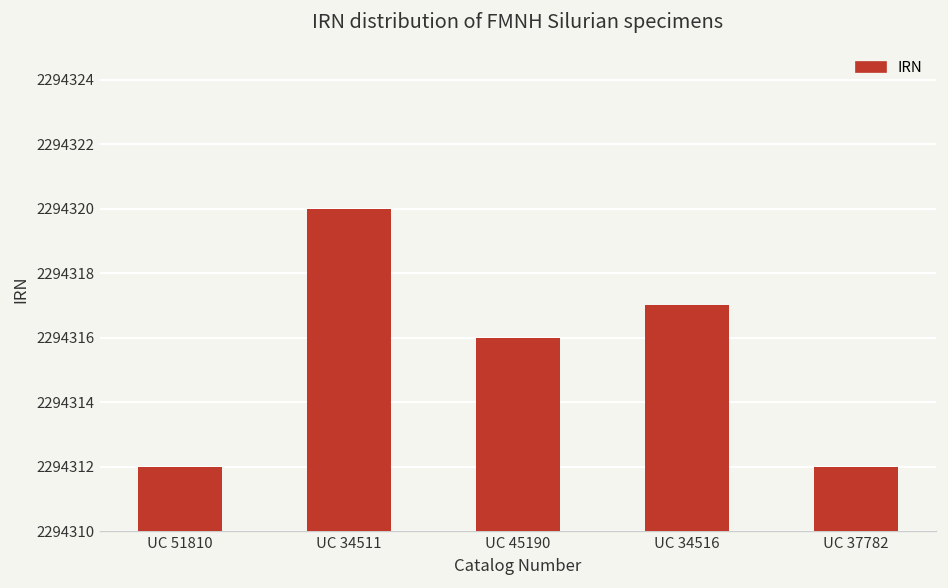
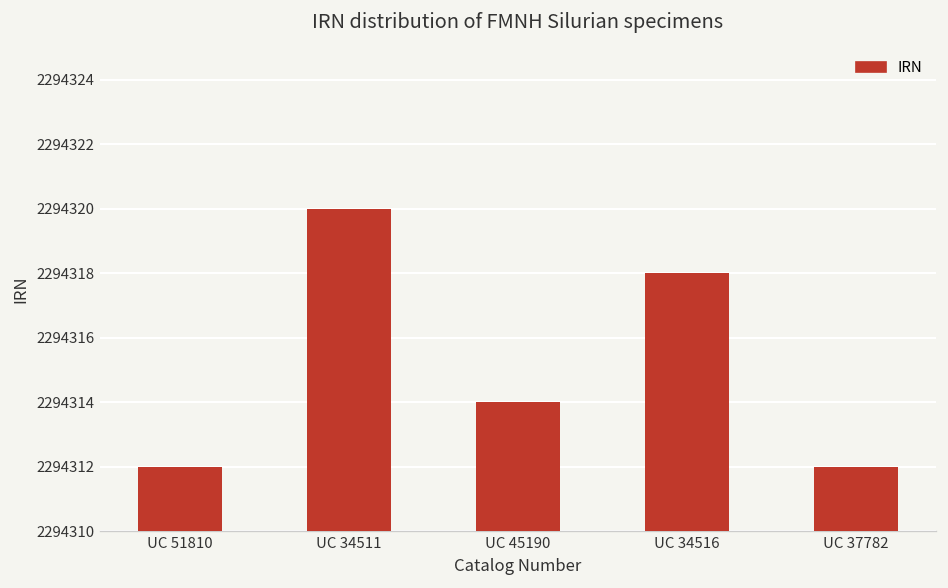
UC 45190: 2294316 -> 2294314
UC 34516: 2294317 -> 2294318
